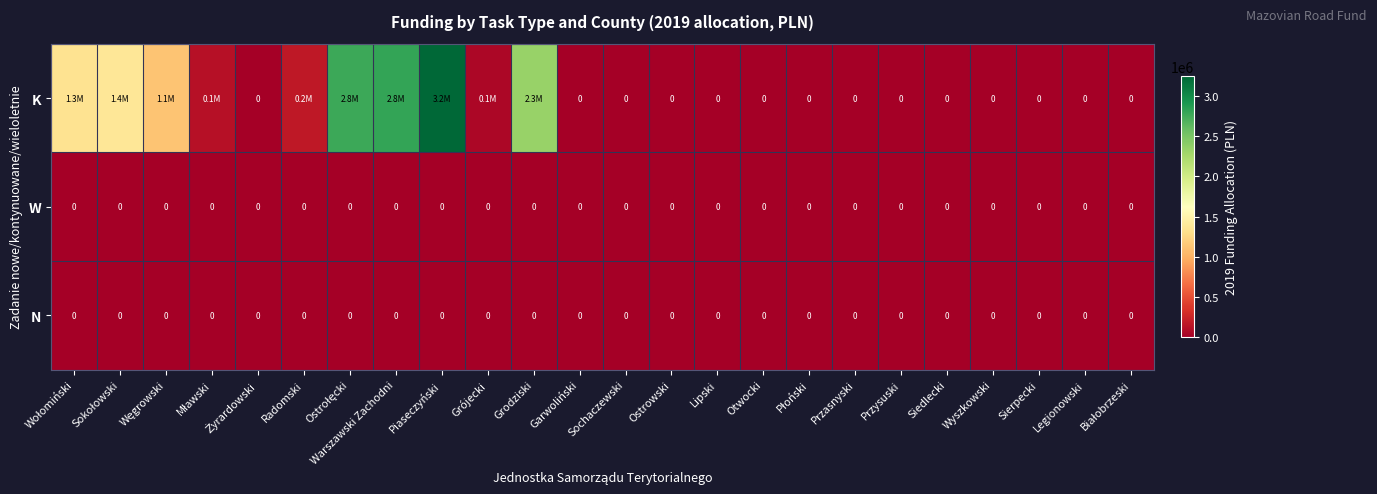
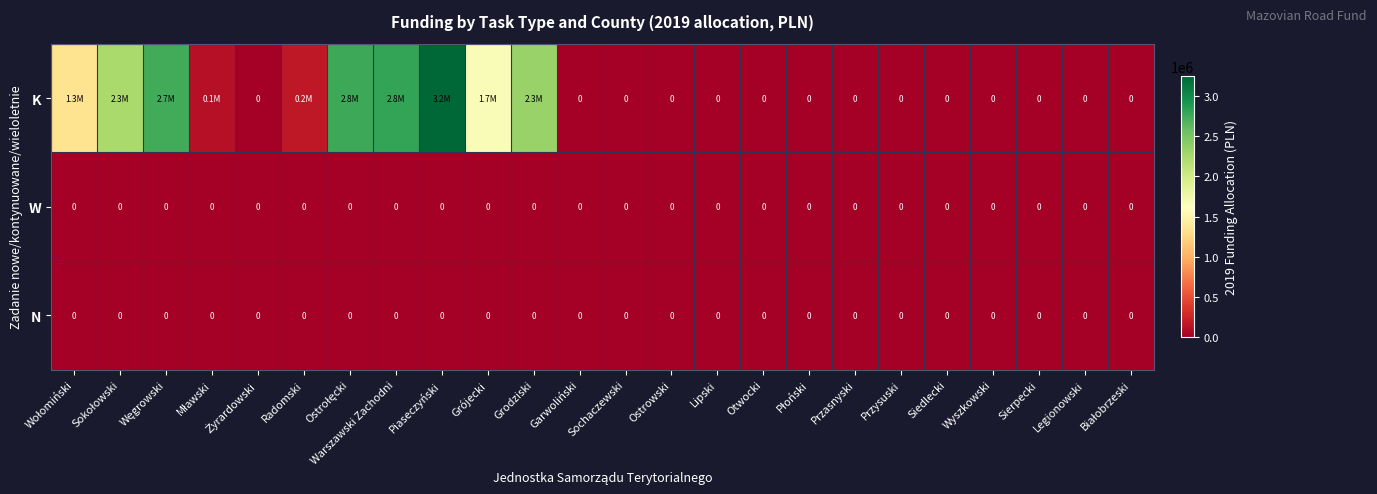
K, Sokołowski: 1.4M -> 2.3M
K, Węgrowski: 1.1M -> 2.7M
K, Grójecki: 0.1M -> 1.7M
